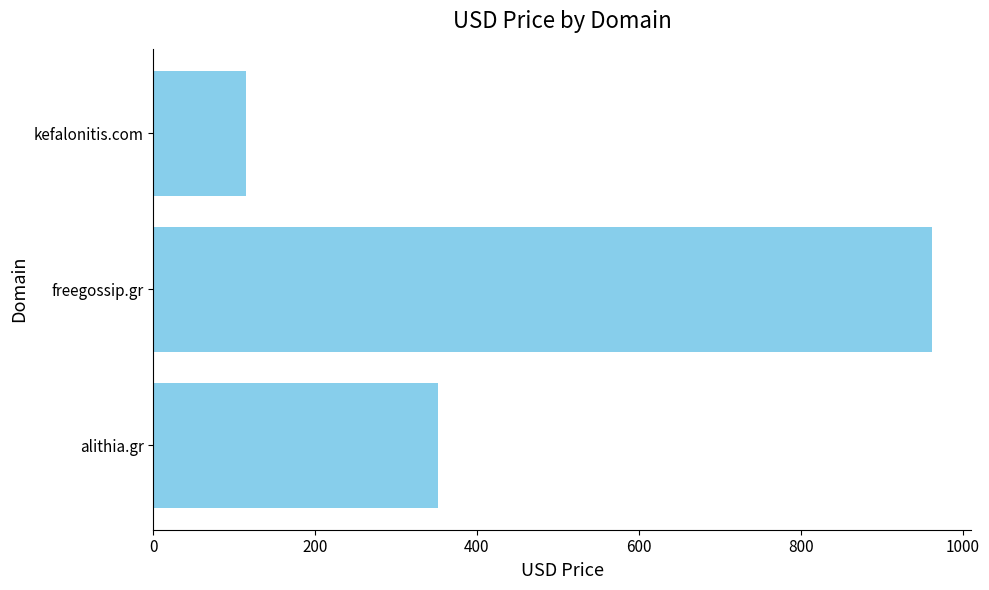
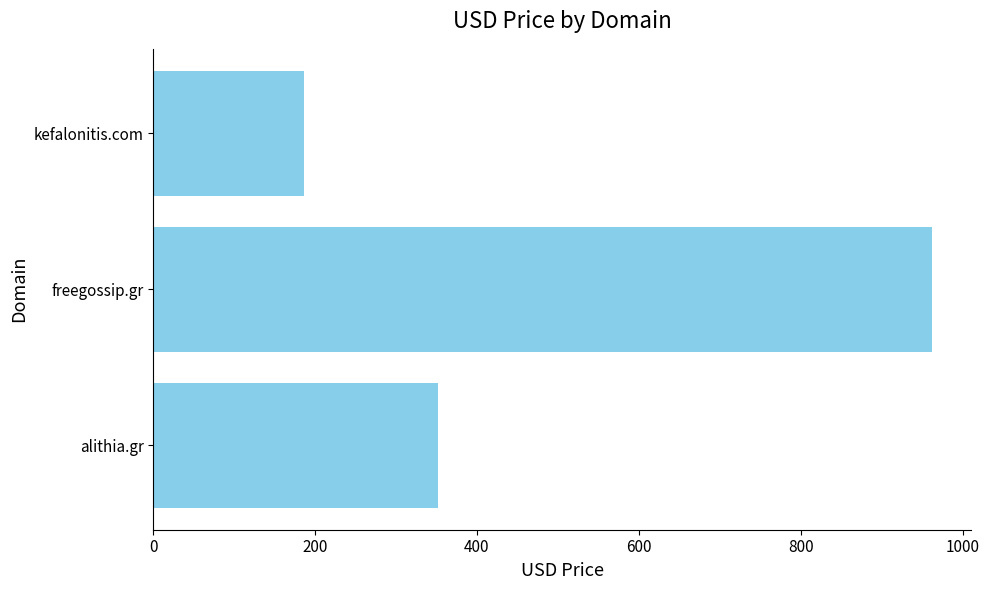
kefalonitis.com: 120 -> 190
